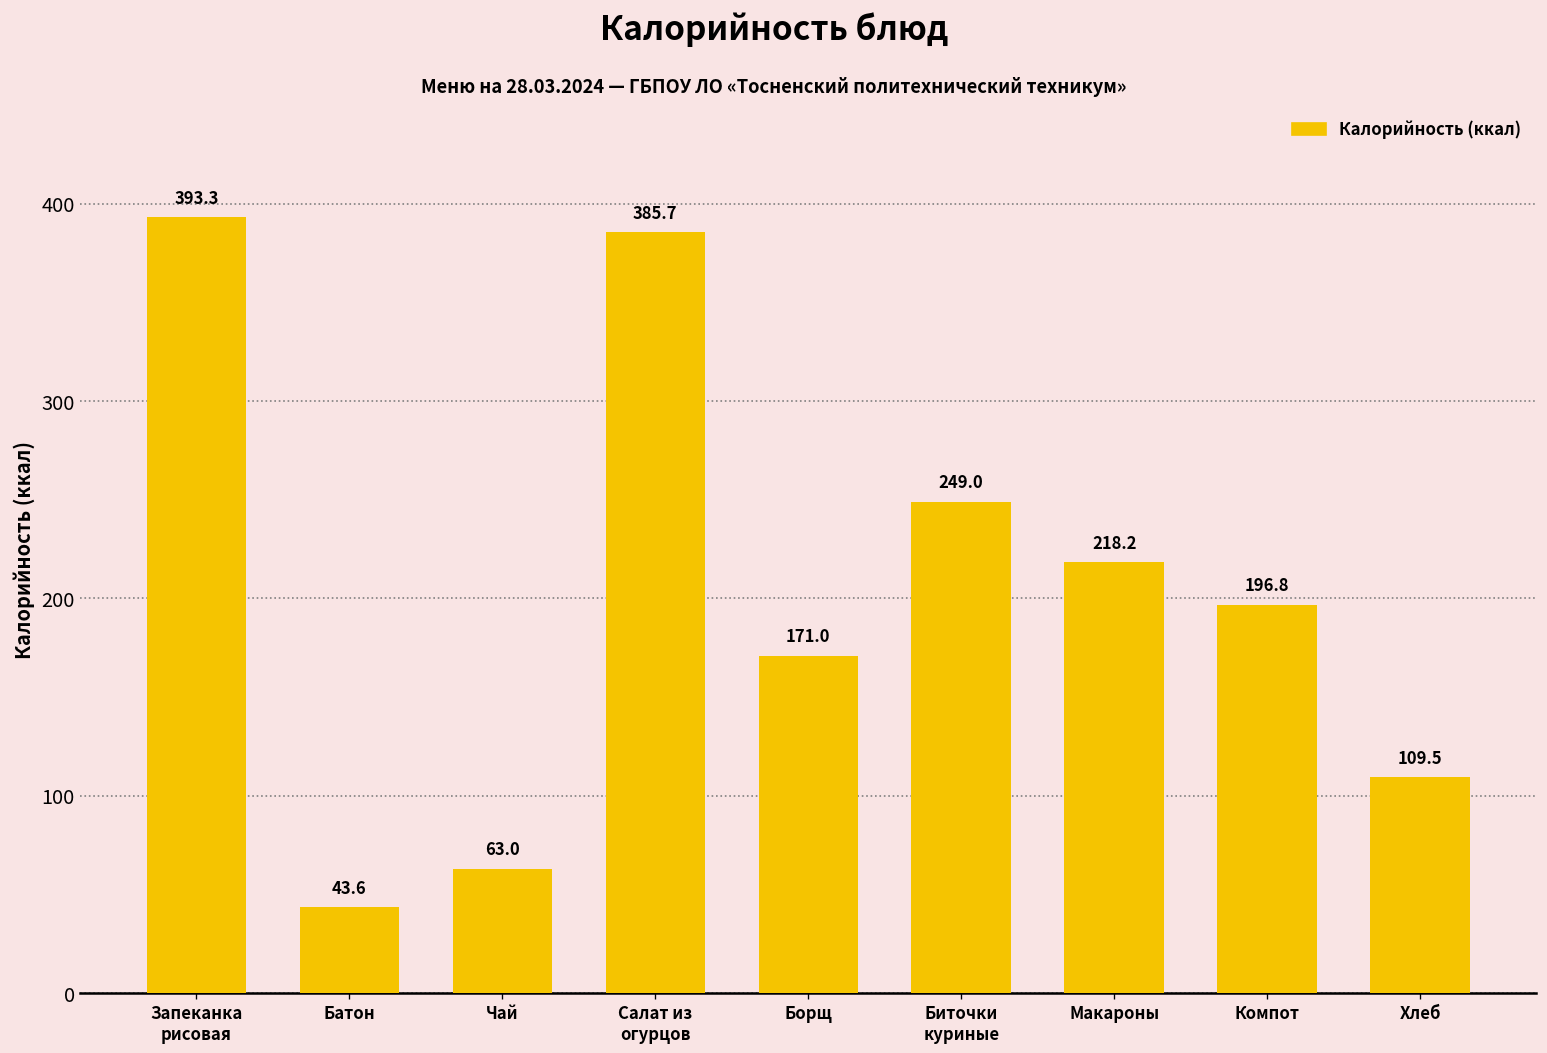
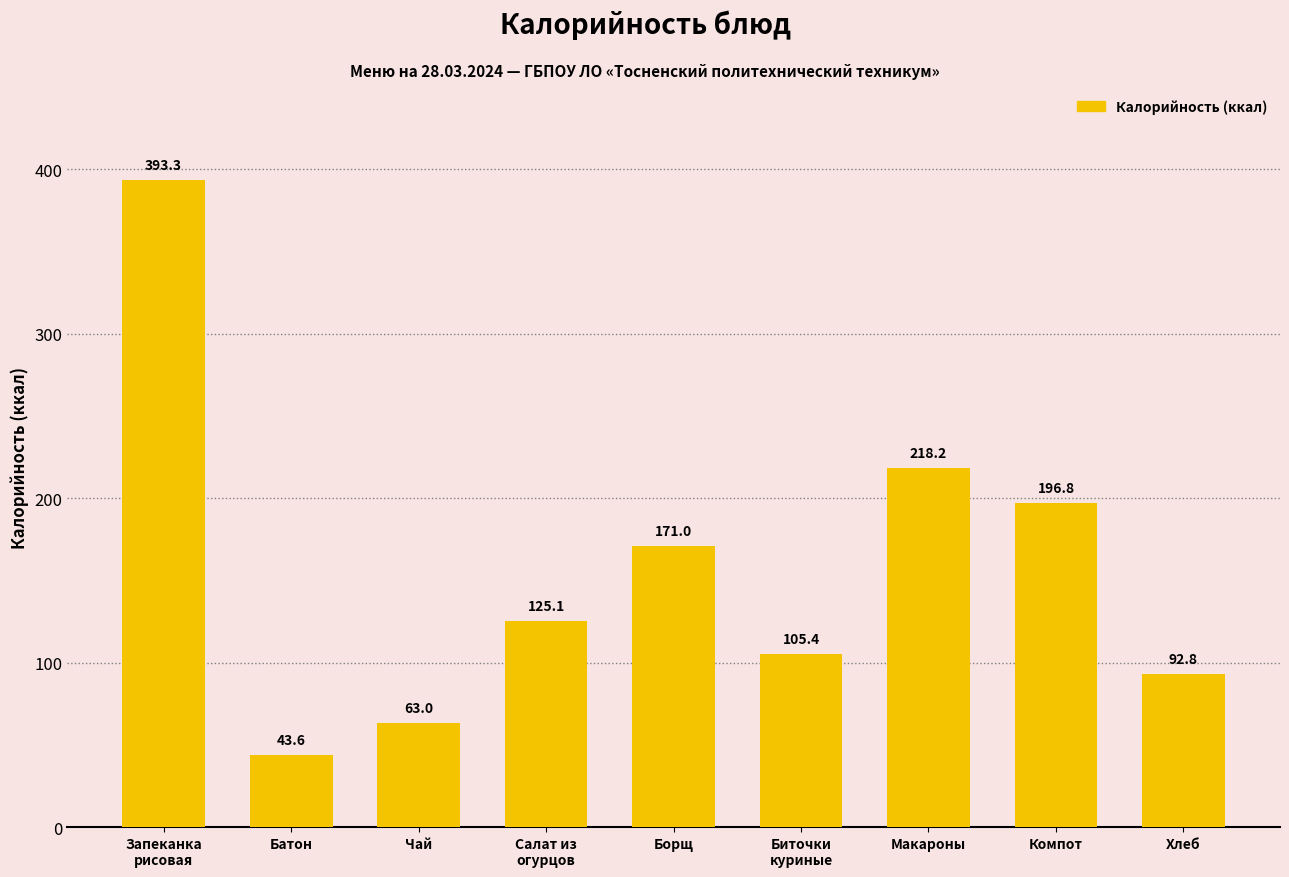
Салат из огурцов: 385.7 -> 125.1
Биточки куриные: 249.0 -> 105.4
Хлеб: 109.5 -> 92.8
